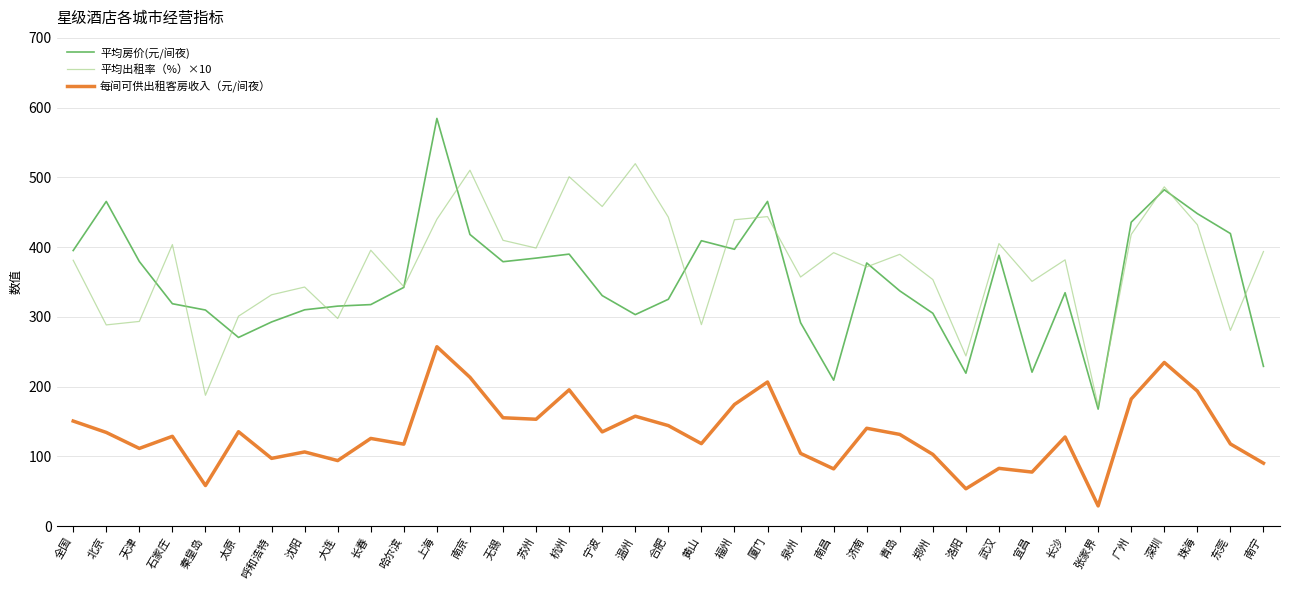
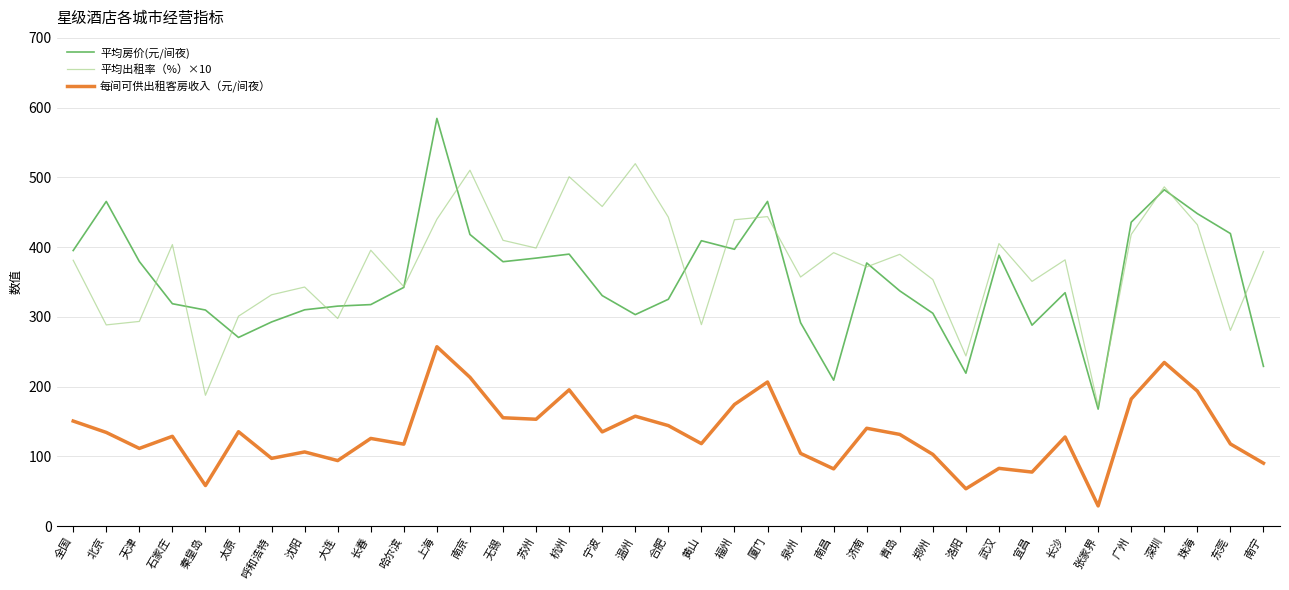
平均房价(元/间夜), 宜昌: 220 -> 290
